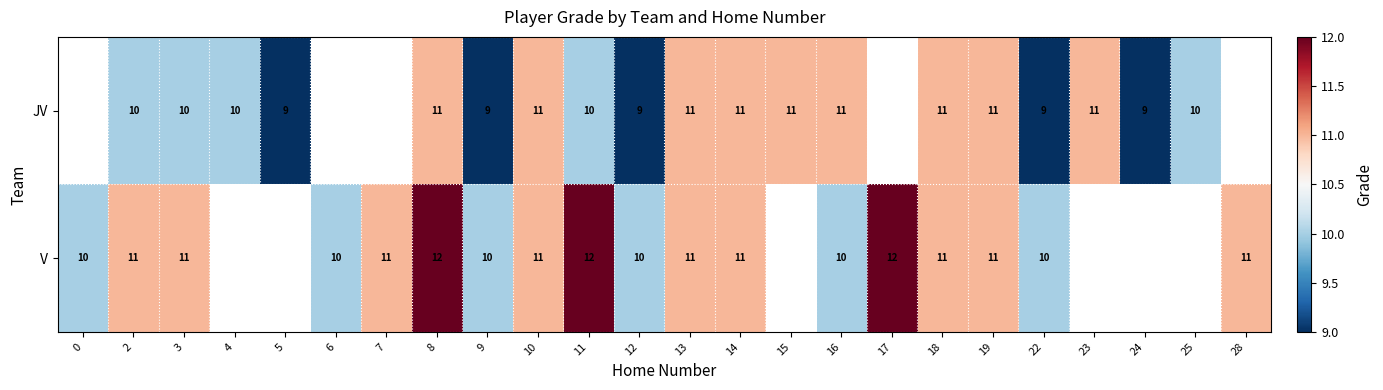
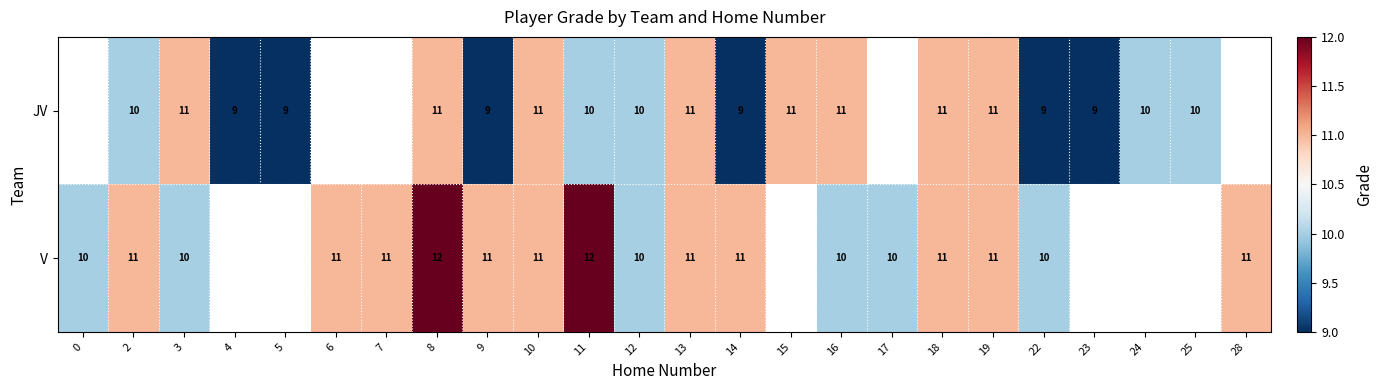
JV, 3: 10 -> 11
JV, 4: 10 -> 9
JV, 12: 9 -> 10
JV, 14: 11 -> 9
JV, 23: 11 -> 9
JV, 24: 9 -> 10
V, 3: 11 -> 10
V, 6: 10 -> 11
V, 9: 10 -> 11
V, 17: 12 -> 10
